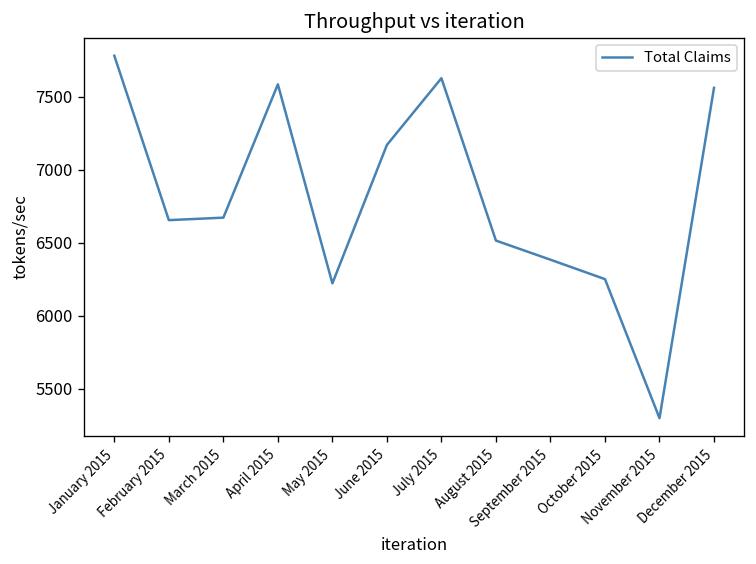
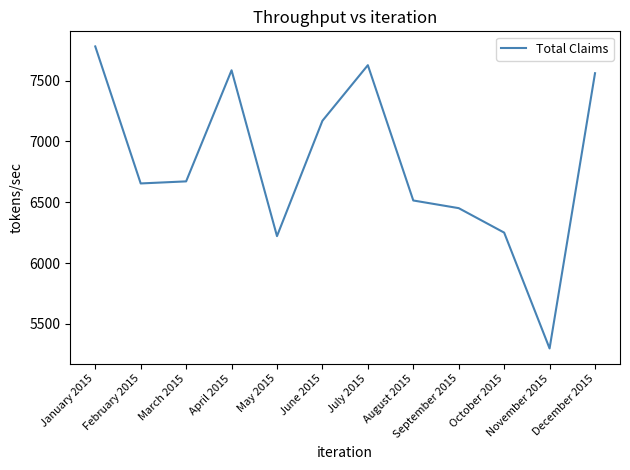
September 2015: 6380 -> 6450
